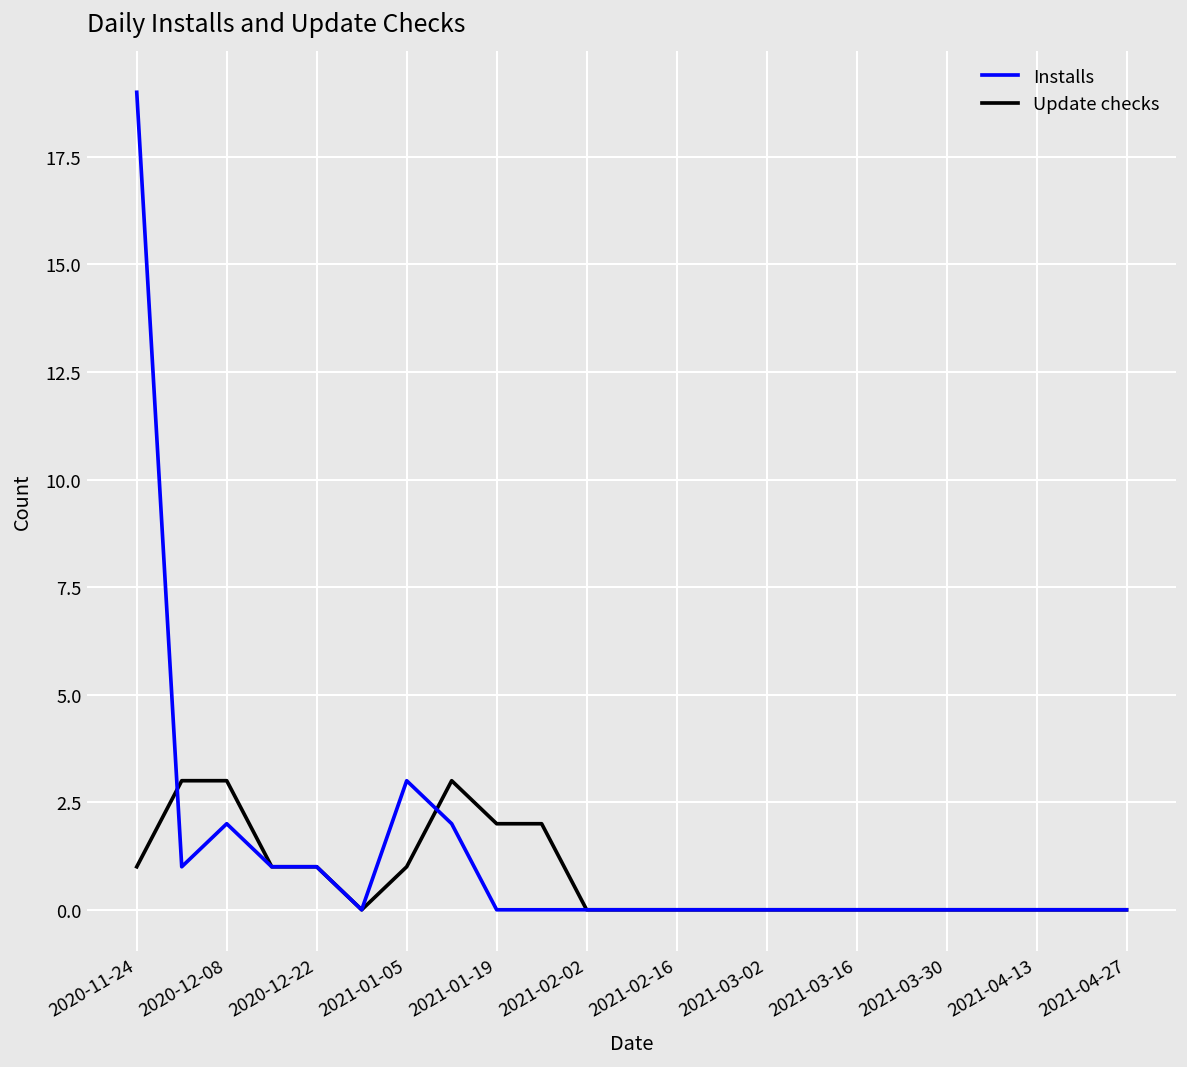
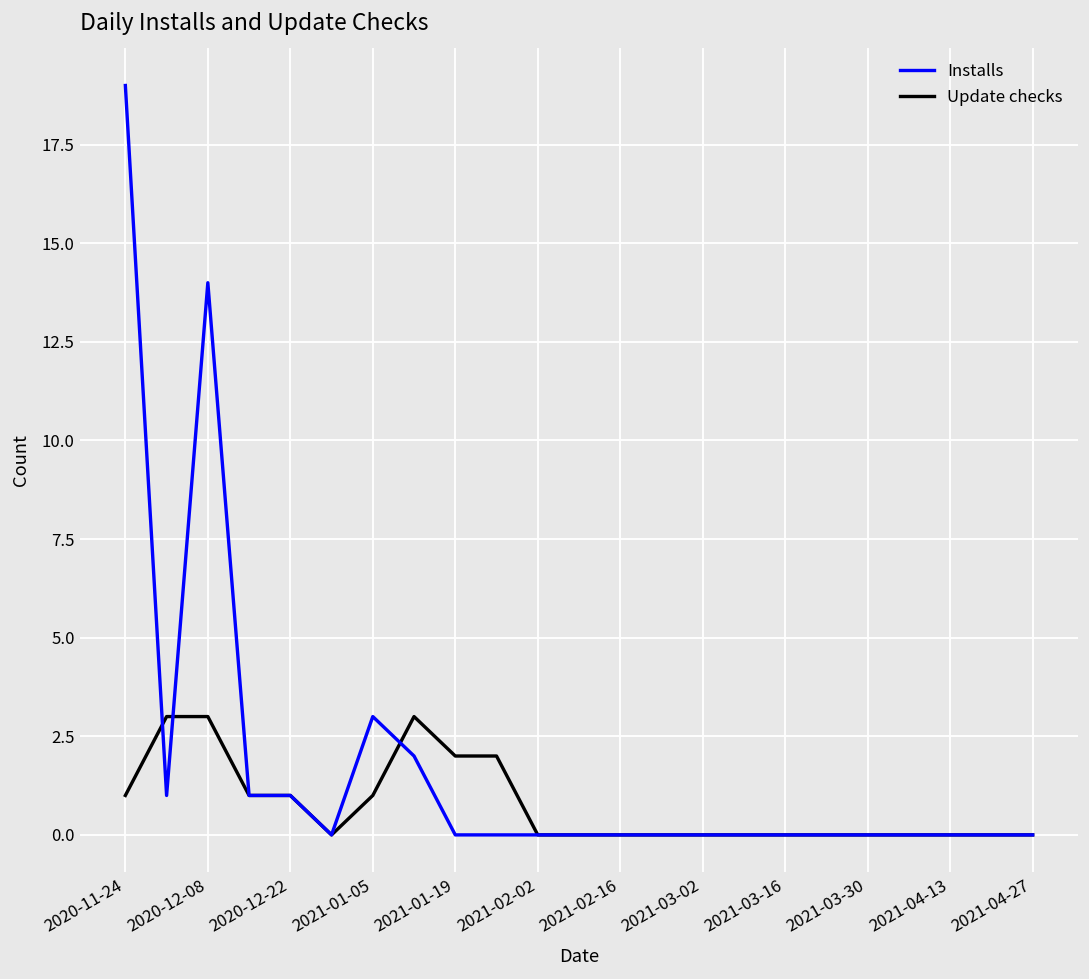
Installs, 2020-12-08: 2 -> 14
